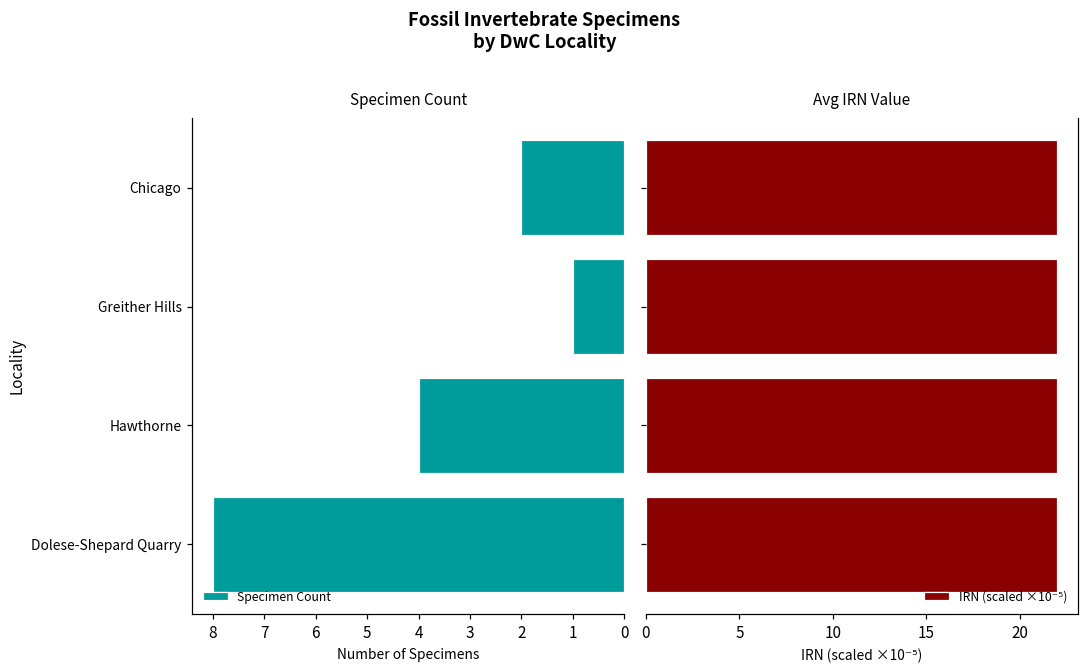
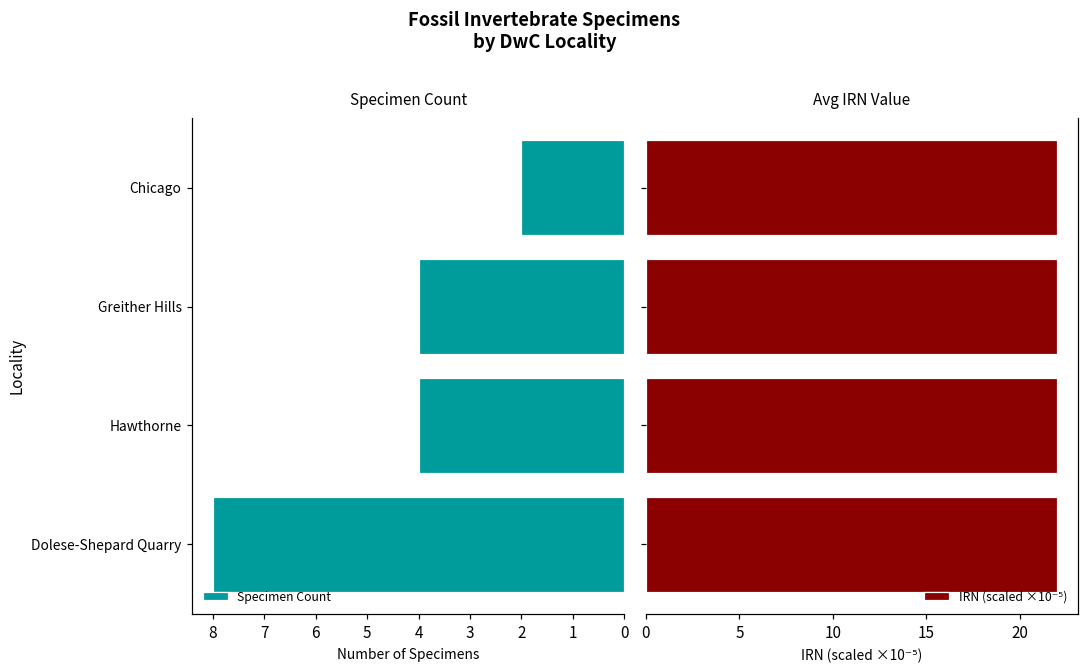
Specimen Count, Greither Hills: 1 -> 4
